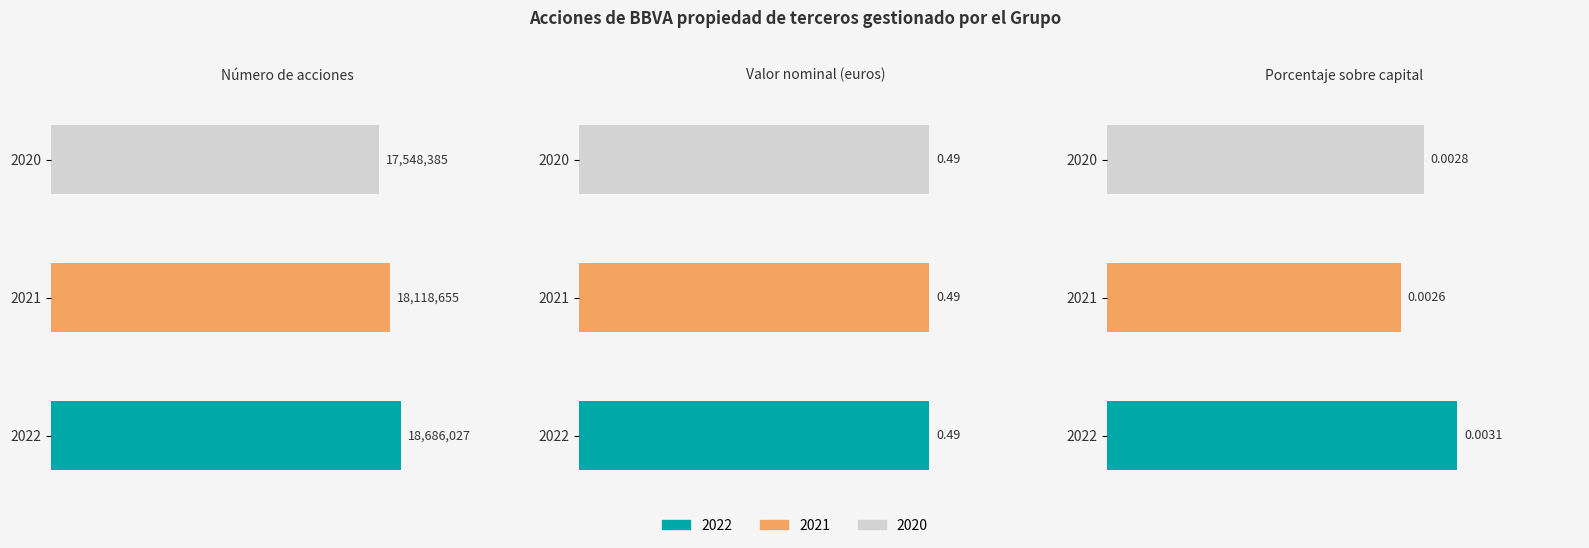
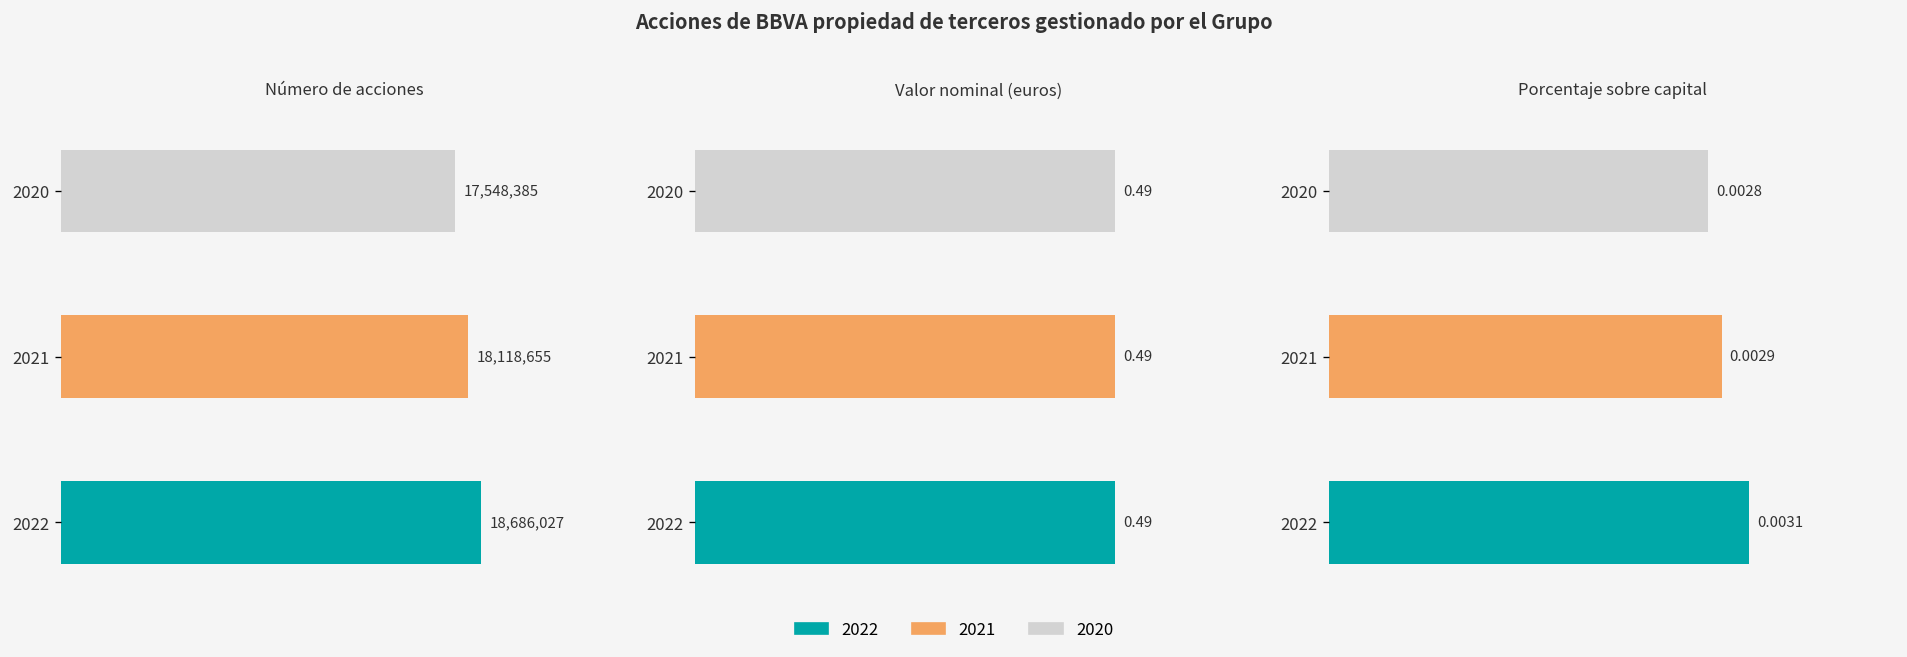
Porcentaje sobre capital, 2021: 0.0026 -> 0.0029
